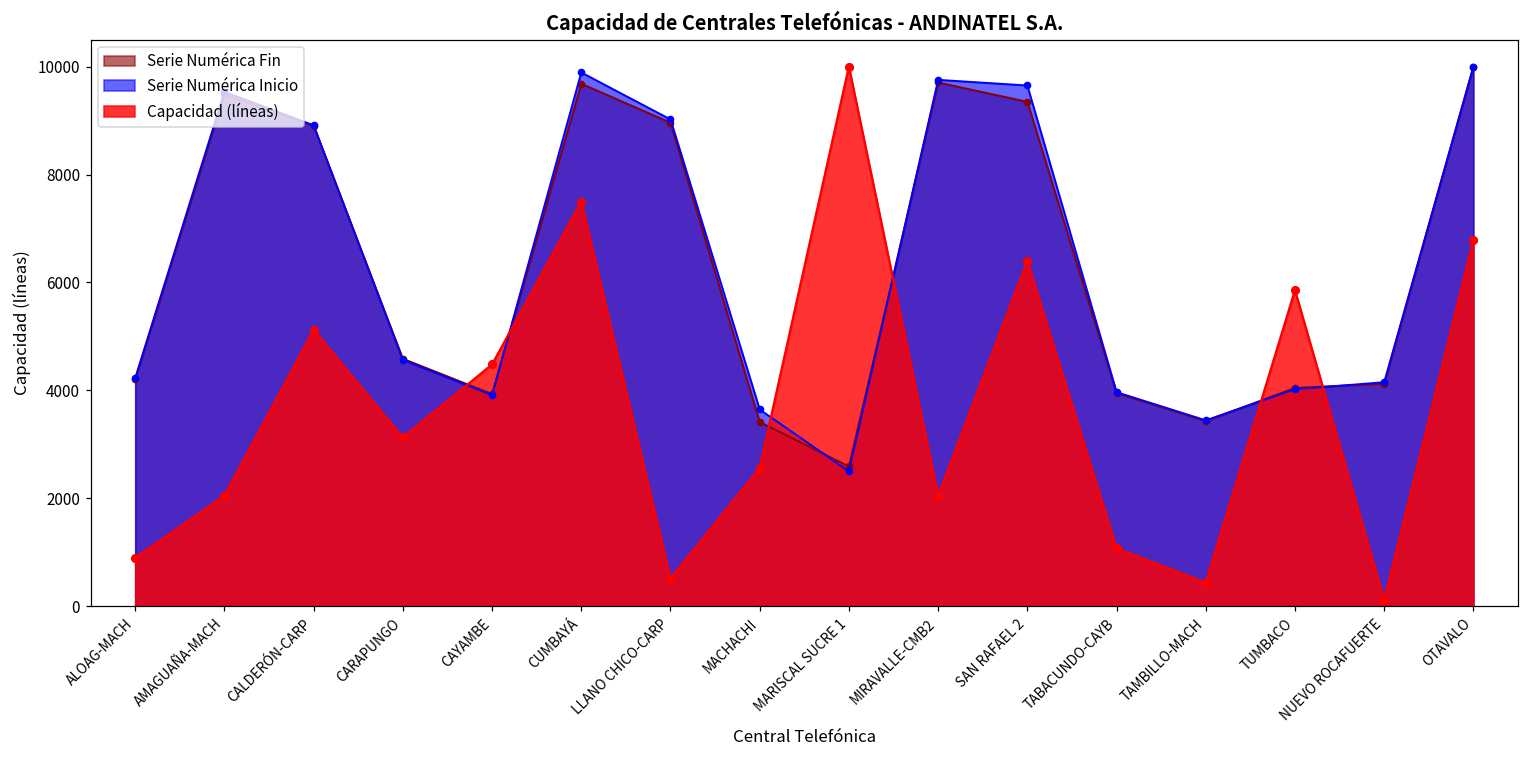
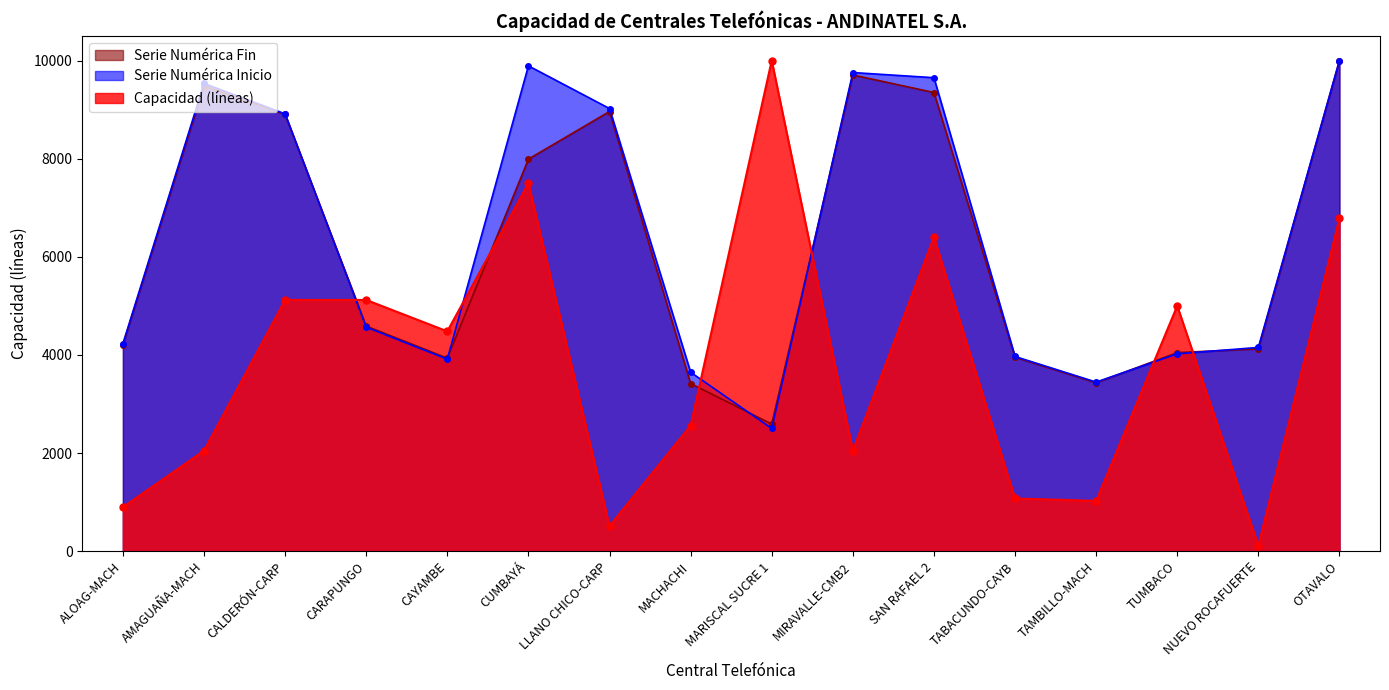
Capacidad (líneas), CARAPUNGO: 3100 -> 5100
Serie Numérica Fin, CUMBAYÁ: 9700 -> 8000
Capacidad (líneas), TAMBILLO-MACH: 400 -> 1000
Capacidad (líneas), TUMBACO: 5900 -> 5000
